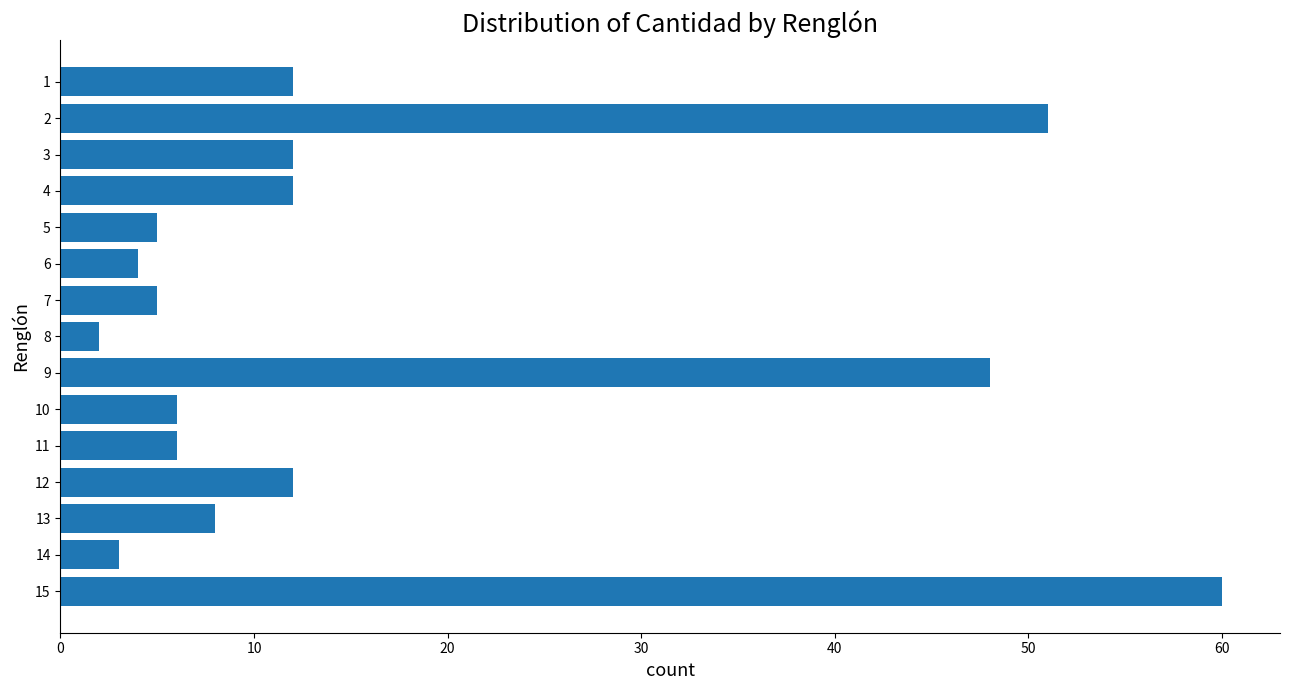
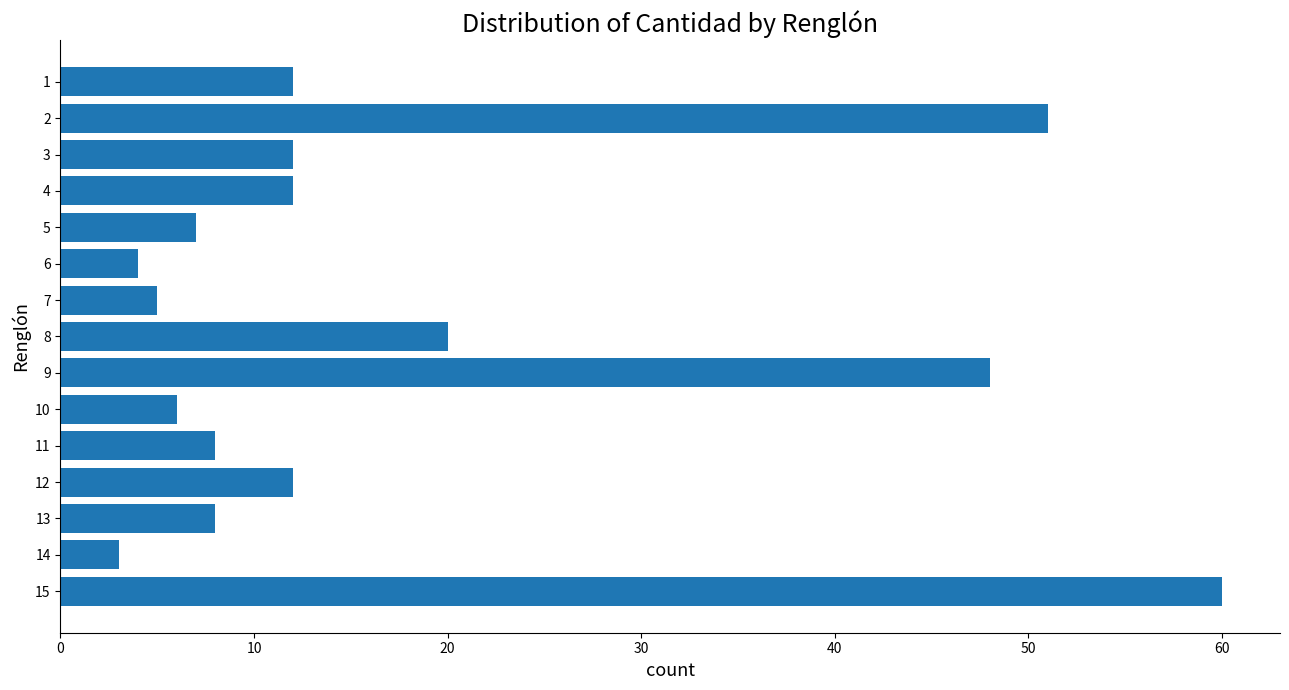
5: 5 -> 7
8: 2 -> 20
11: 6 -> 8
